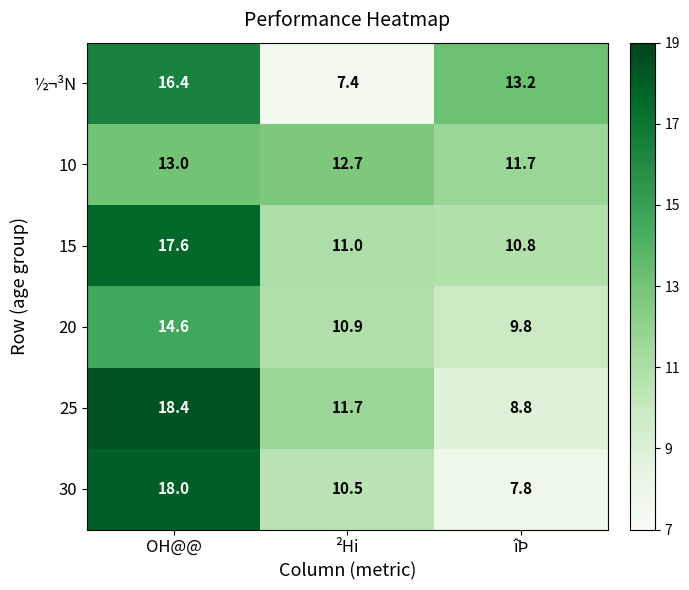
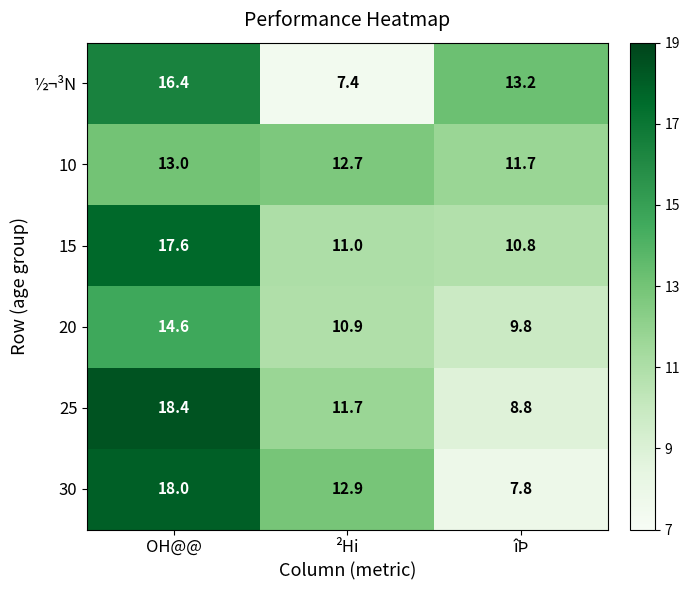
30, ²Hi: 10.5 -> 12.9
